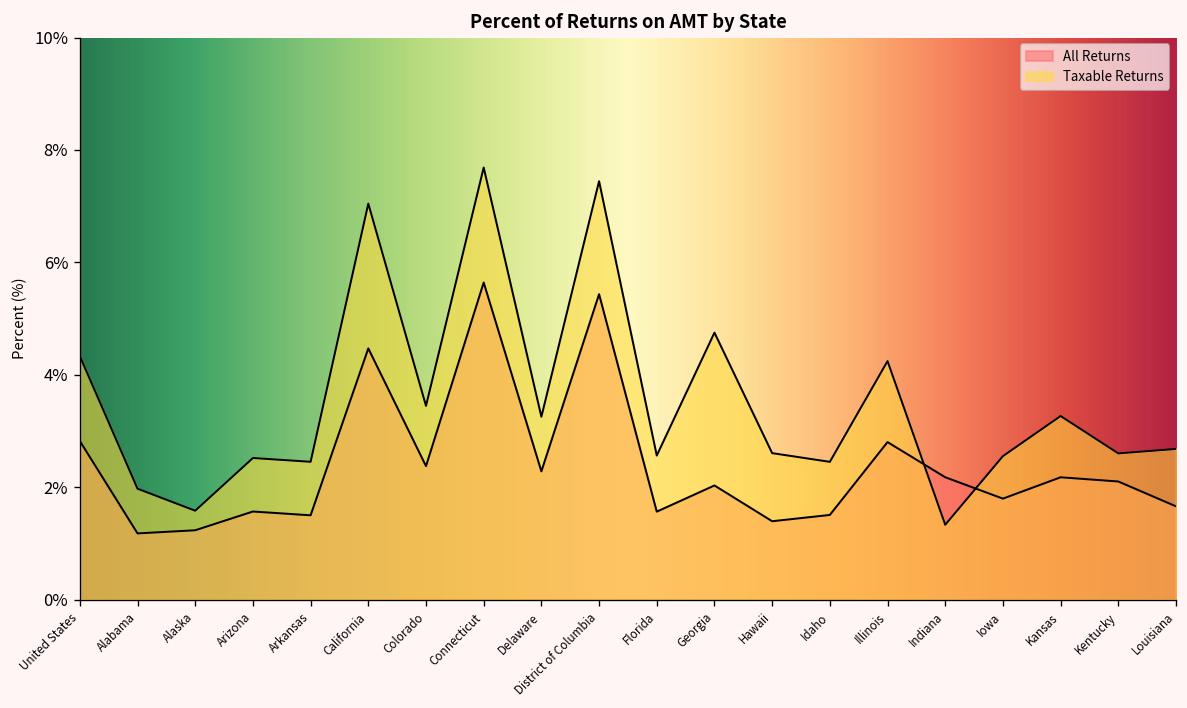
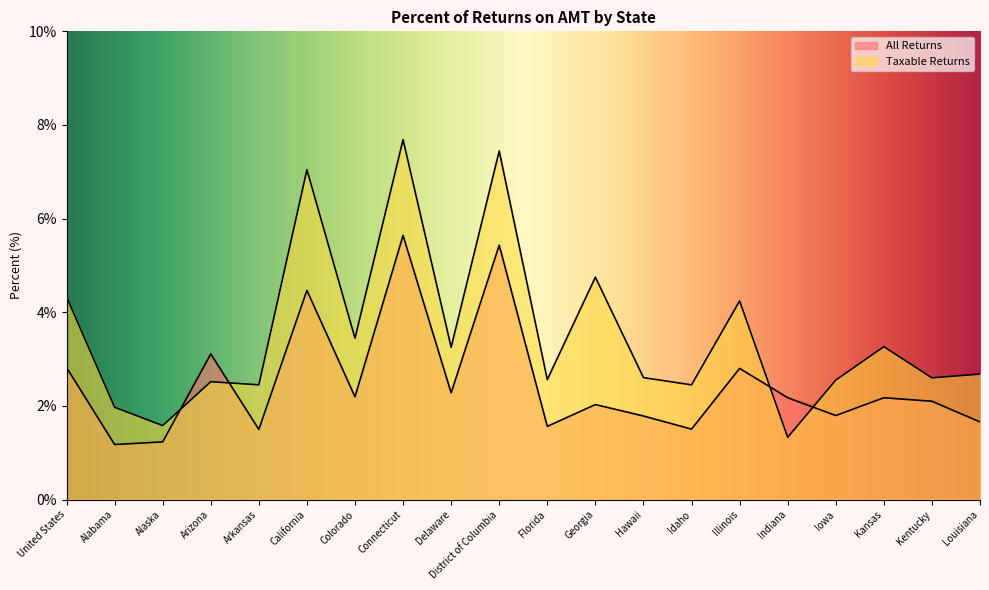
All Returns, Arizona: 1.6% -> 3.1%
All Returns, Colorado: 2.4% -> 2.2%
All Returns, Hawaii: 1.4% -> 1.8%
